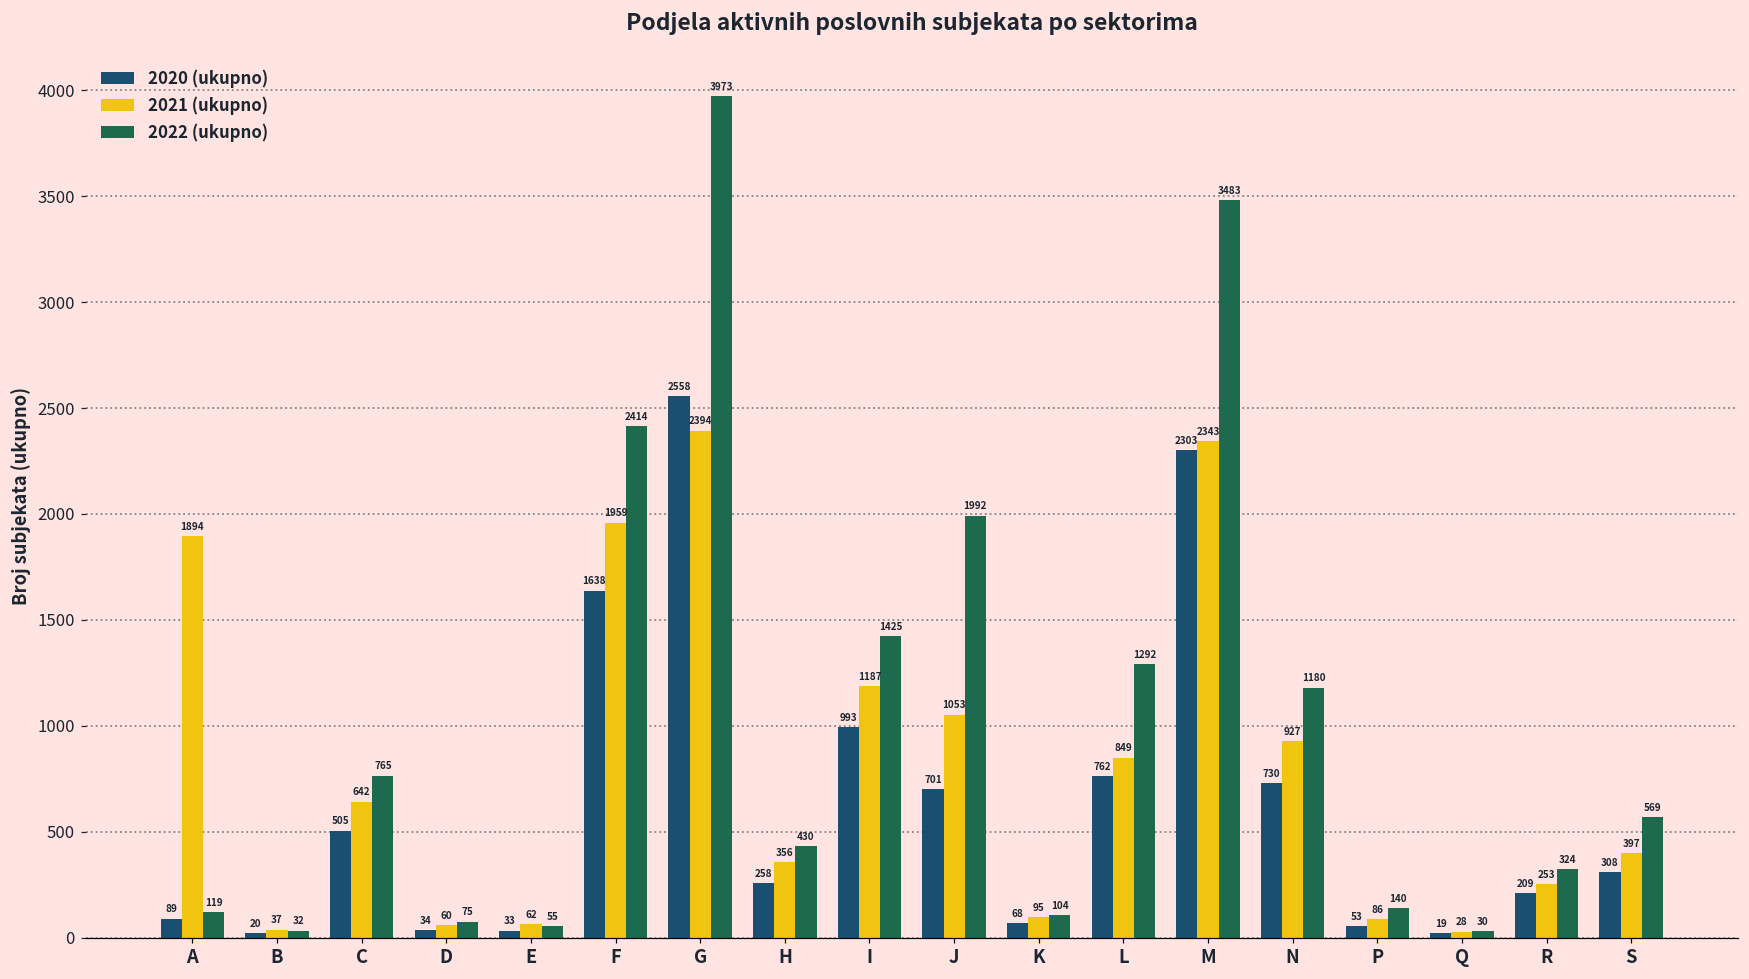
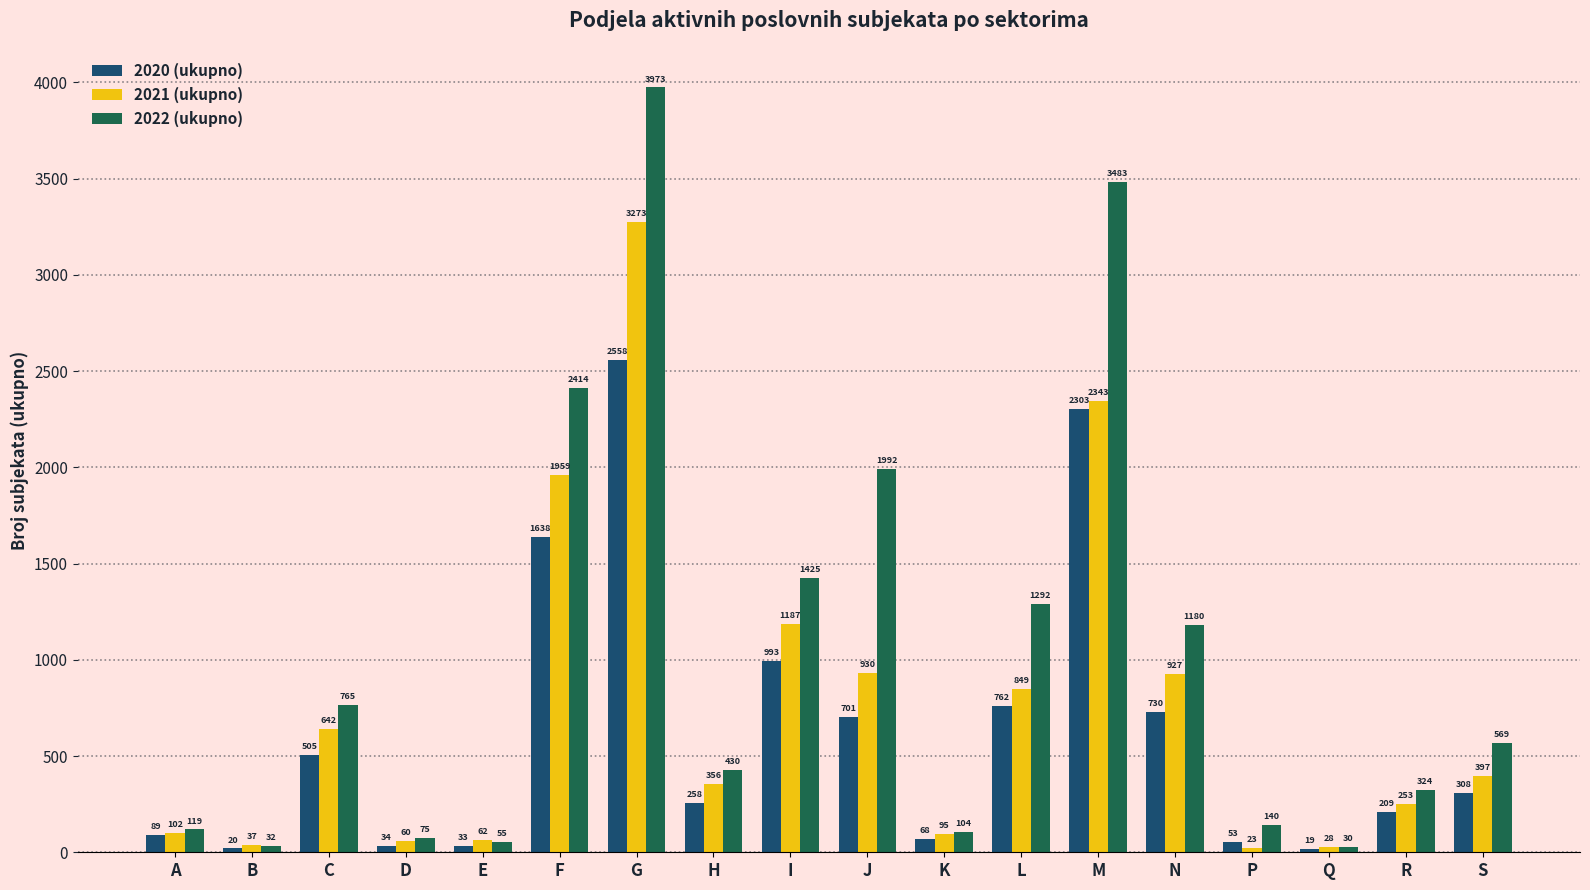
2021 (ukupno), A: 1894 -> 102
2021 (ukupno), G: 2394 -> 3273
2021 (ukupno), J: 1053 -> 930
2021 (ukupno), P: 86 -> 23
